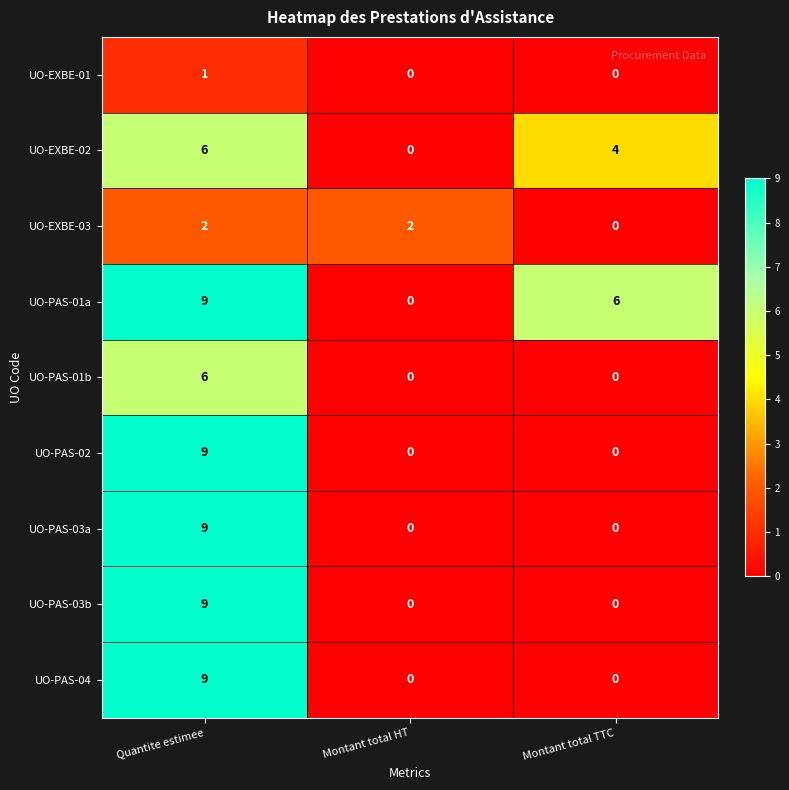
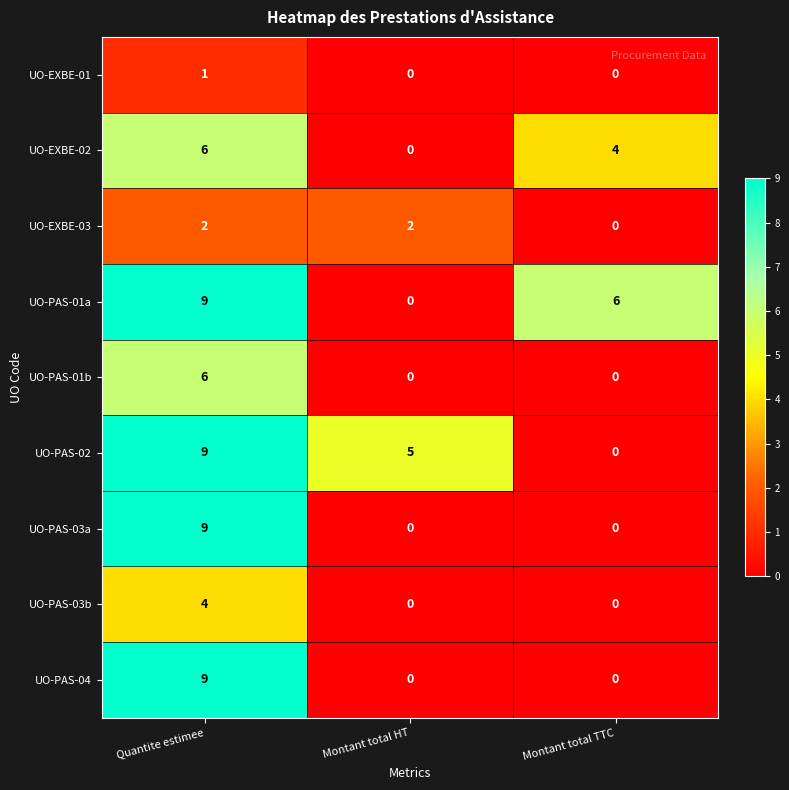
UO-PAS-02, Montant total HT: 0 -> 5
UO-PAS-03b, Quantite estimee: 9 -> 4
